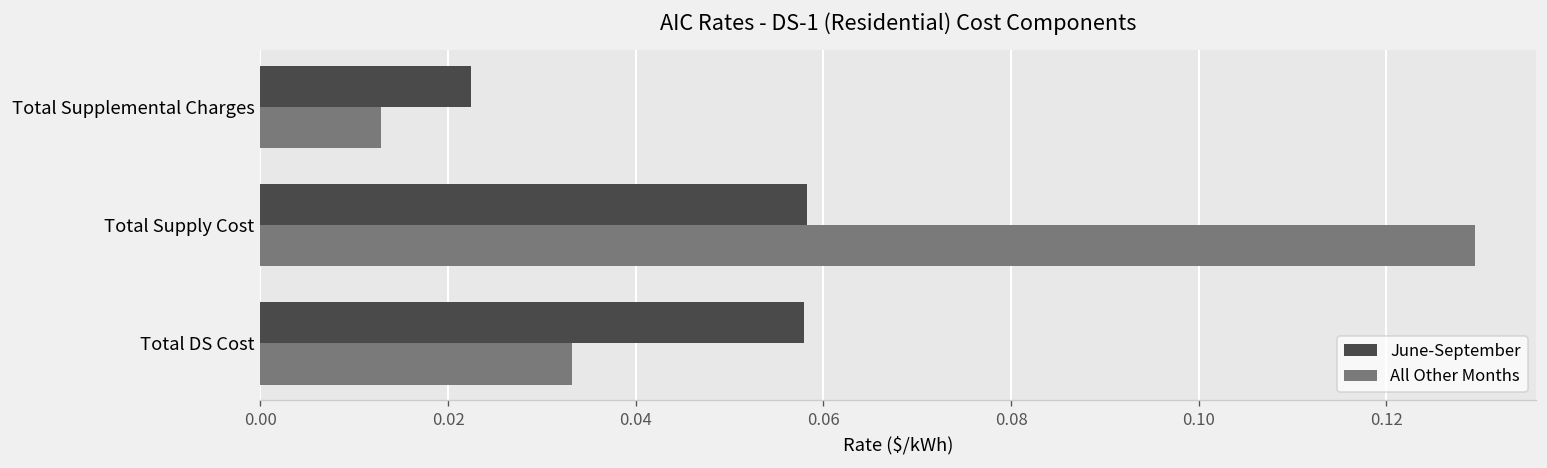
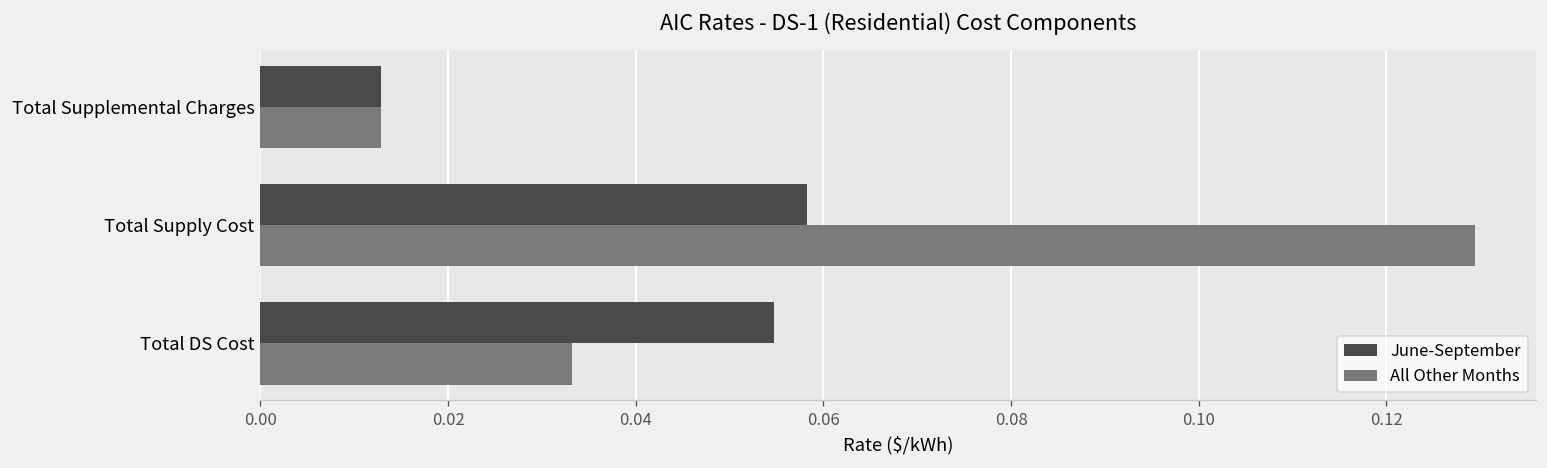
June-September, Total Supplemental Charges: 0.022 -> 0.013
June-September, Total DS Cost: 0.058 -> 0.055
